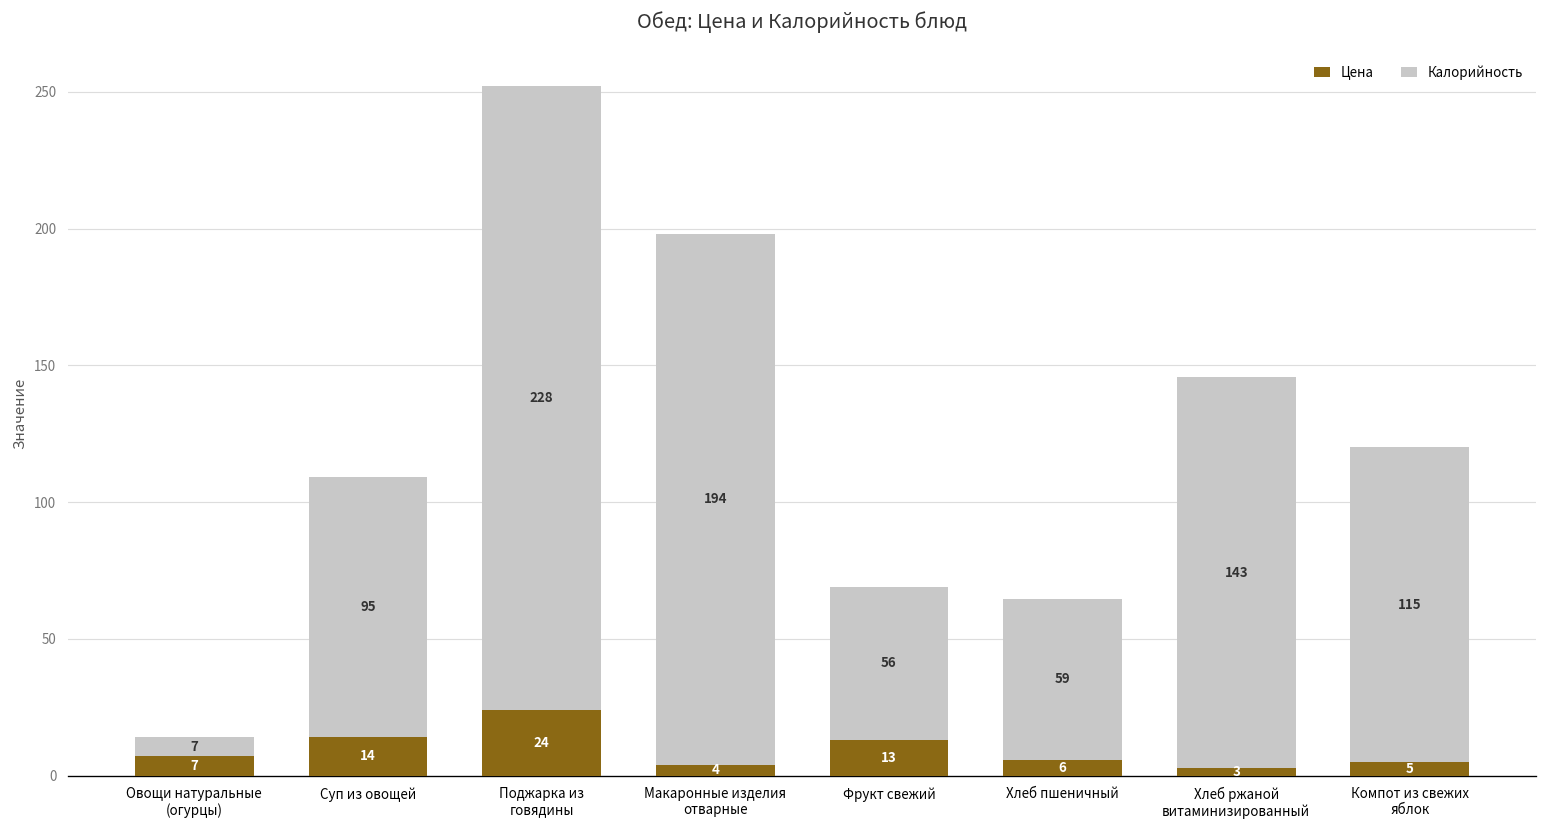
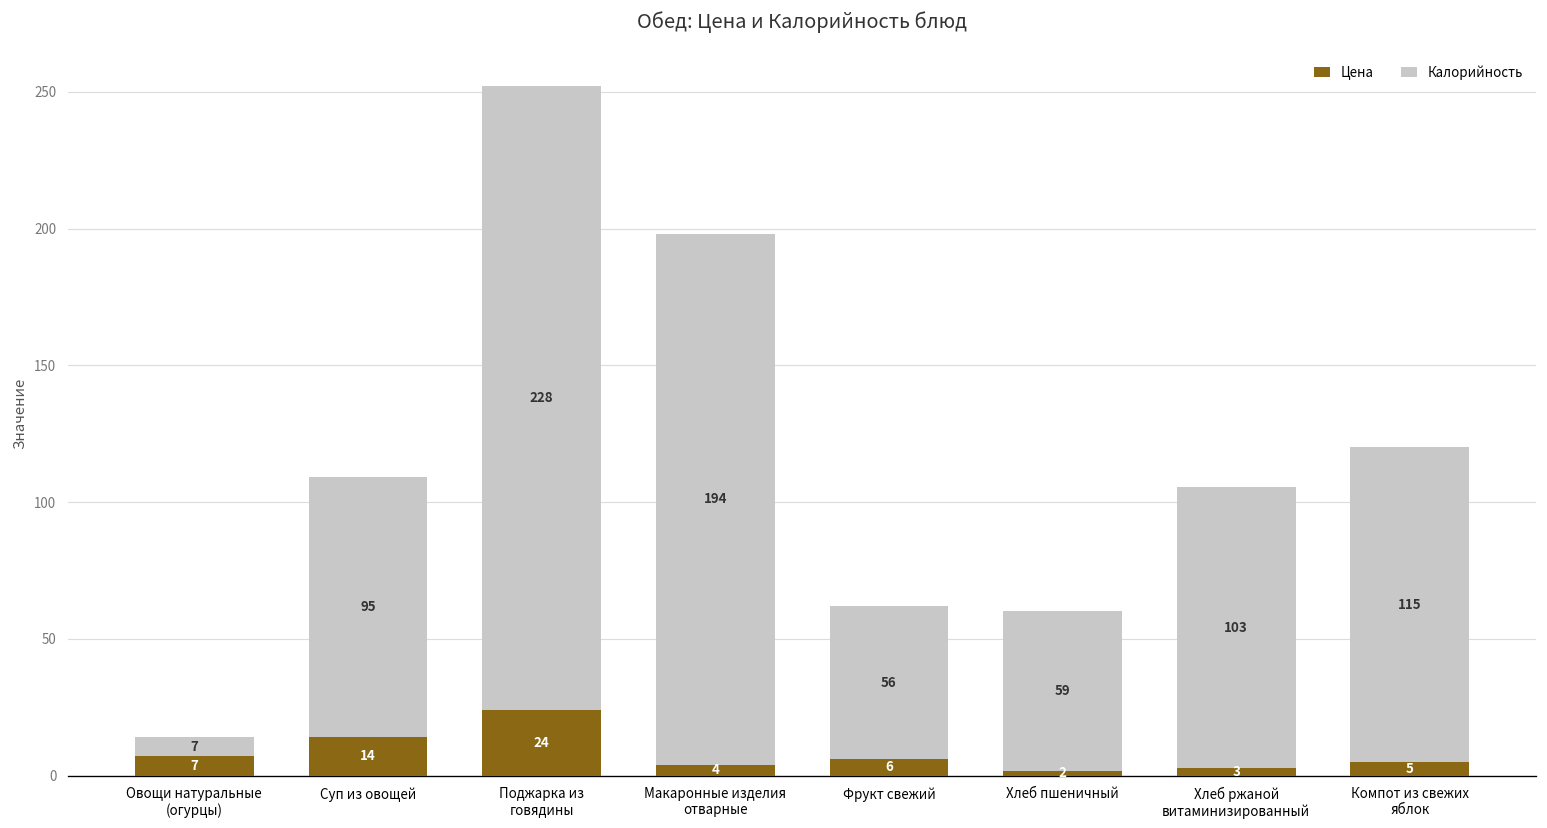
Цена, Фрукт свежий: 13 -> 6
Цена, Хлеб пшеничный: 6 -> 2
Калорийность, Хлеб ржаной витаминизированный: 143 -> 103
